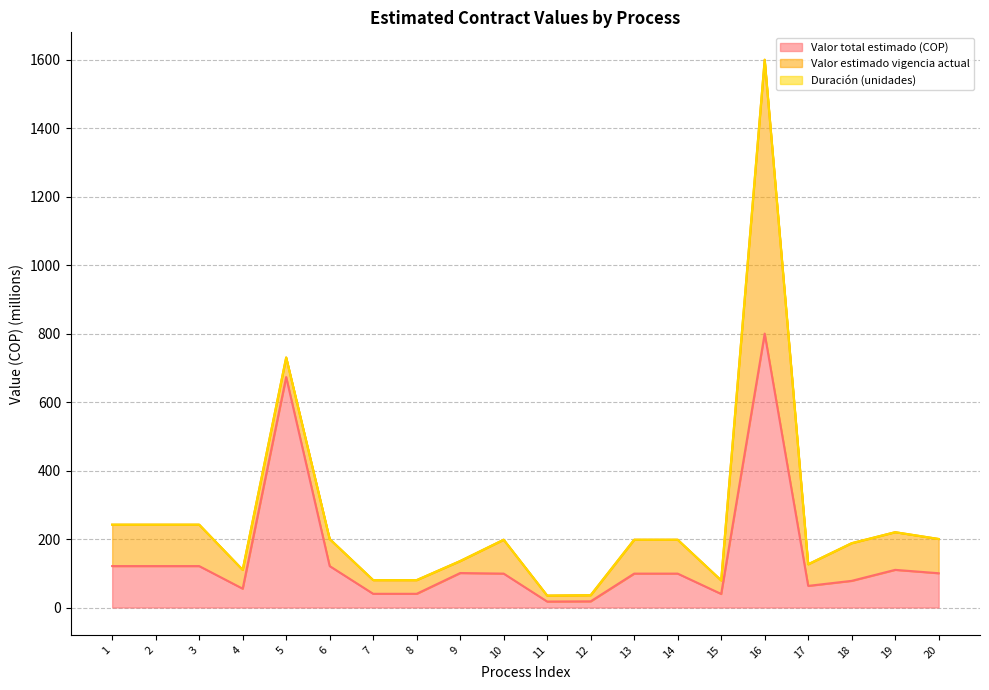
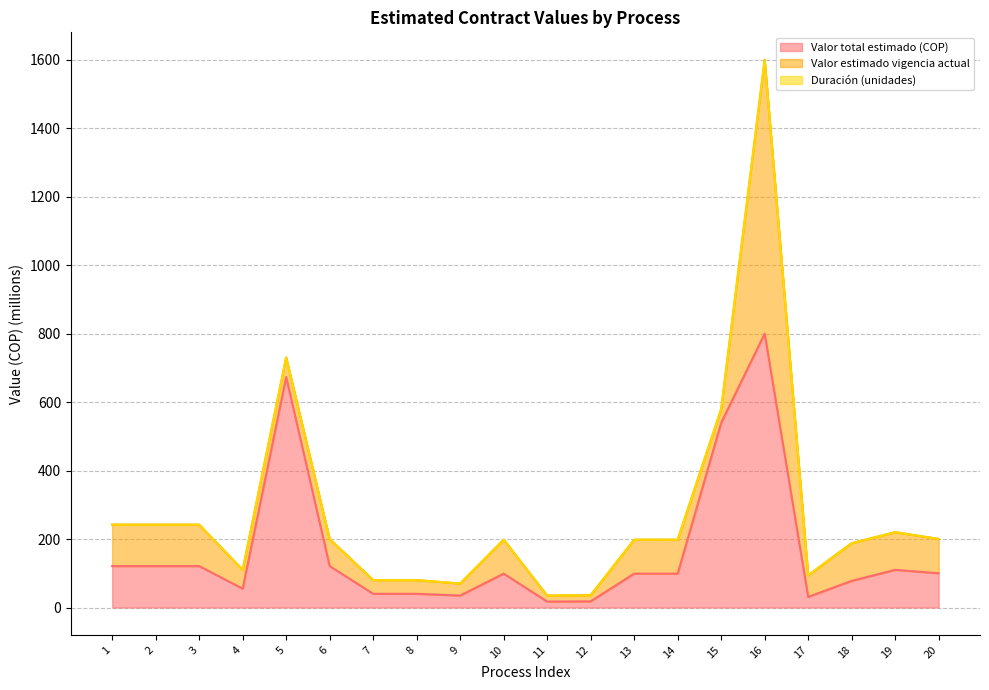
Valor total estimado (COP), 9: 100 -> 40
Valor total estimado (COP), 15: 40 -> 540
Valor total estimado (COP), 17: 60 -> 30
